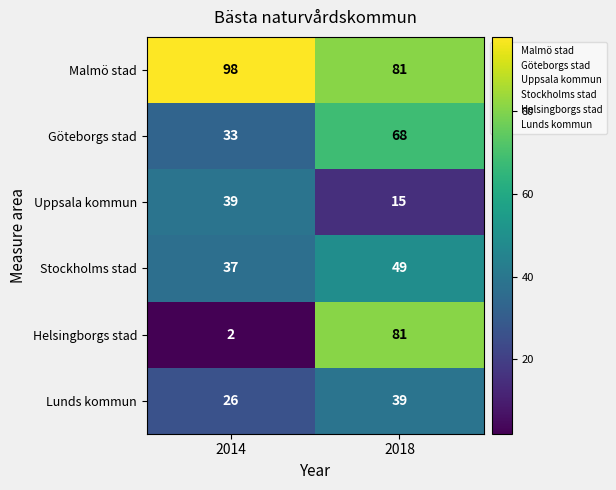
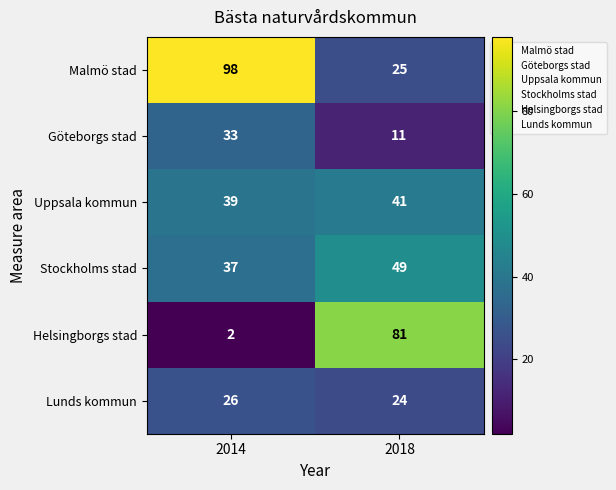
Malmö stad, 2018: 81 -> 25
Göteborgs stad, 2018: 68 -> 11
Uppsala kommun, 2018: 15 -> 41
Lunds kommun, 2018: 39 -> 24
